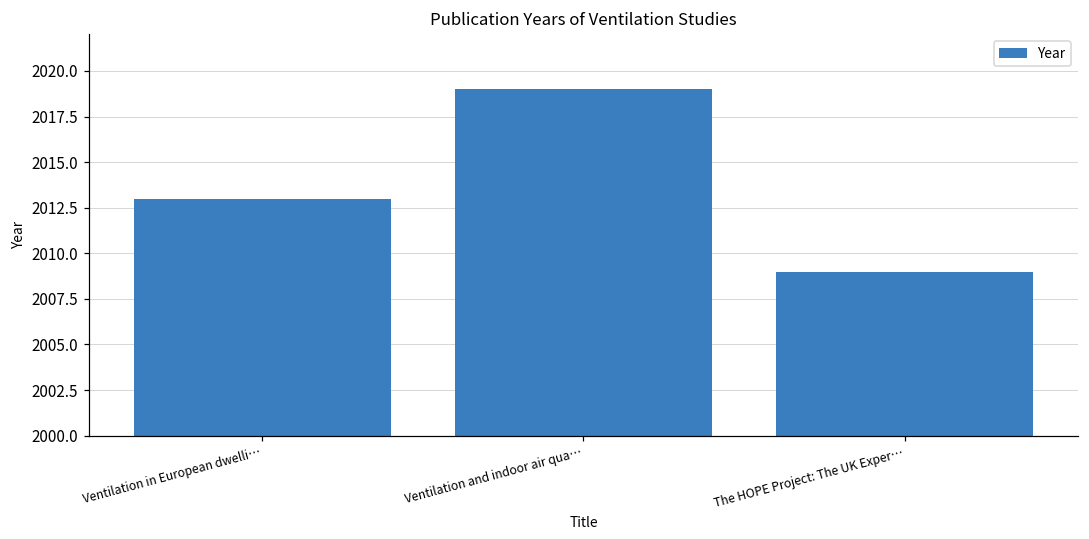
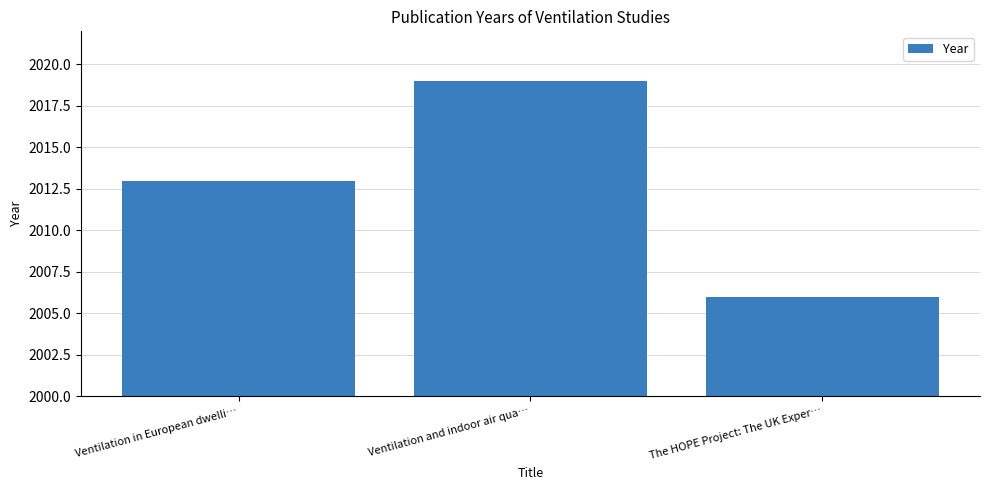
The HOPE Project: The UK Exper…: 2009 -> 2006
